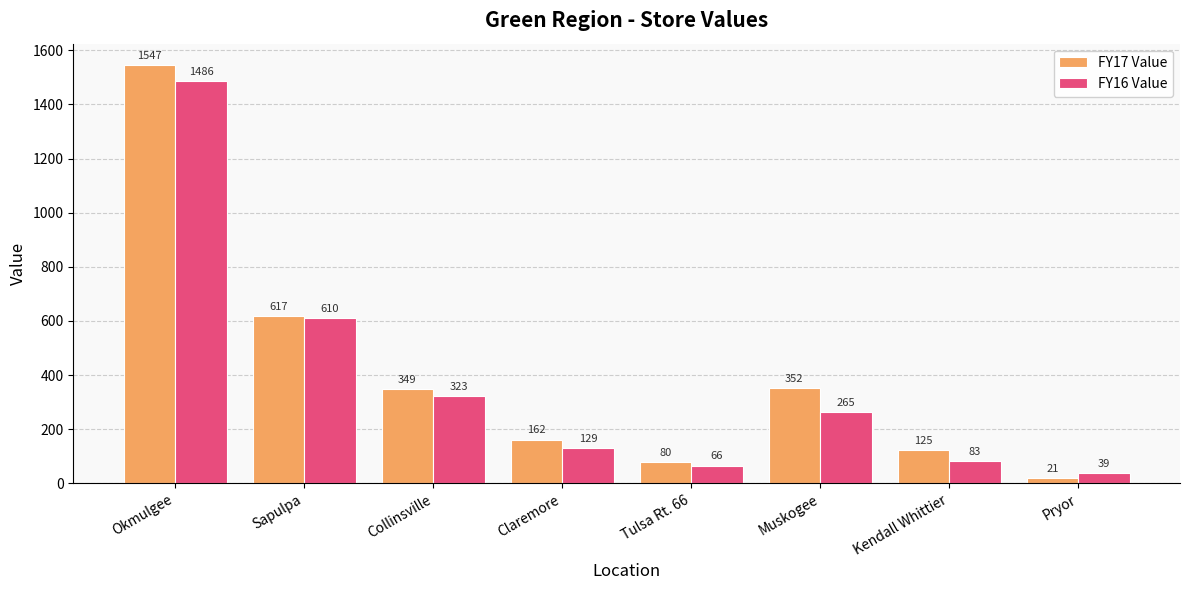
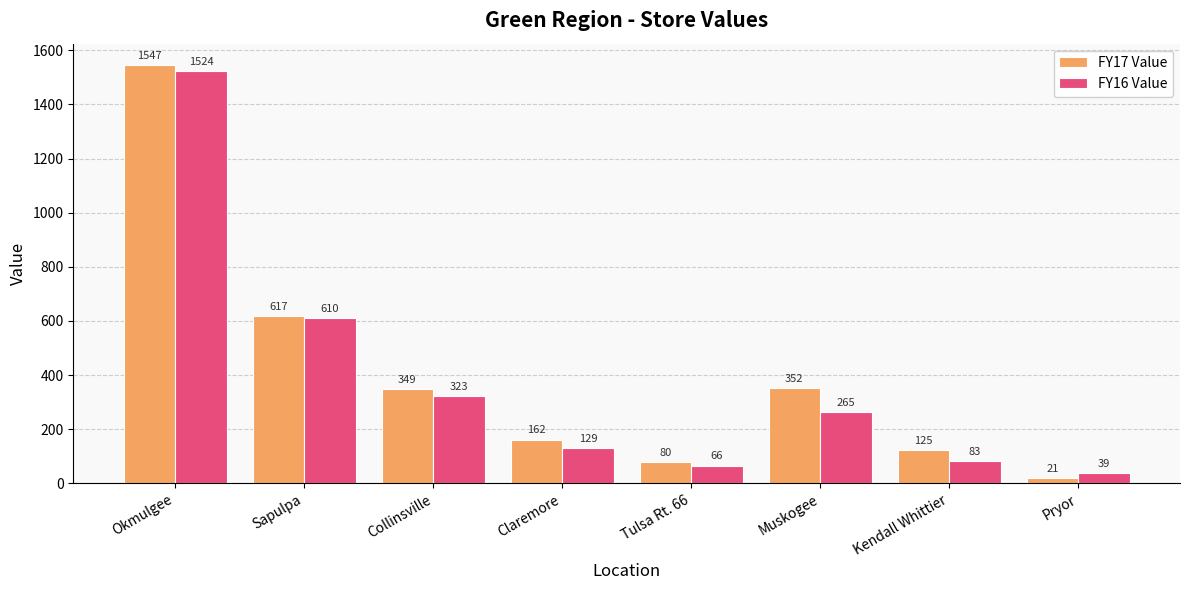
FY16 Value, Okmulgee: 1486 -> 1524
